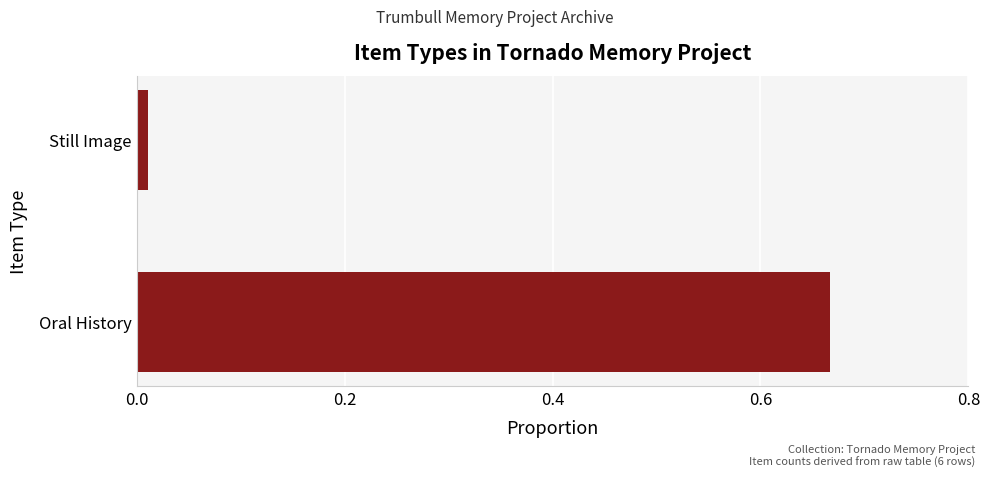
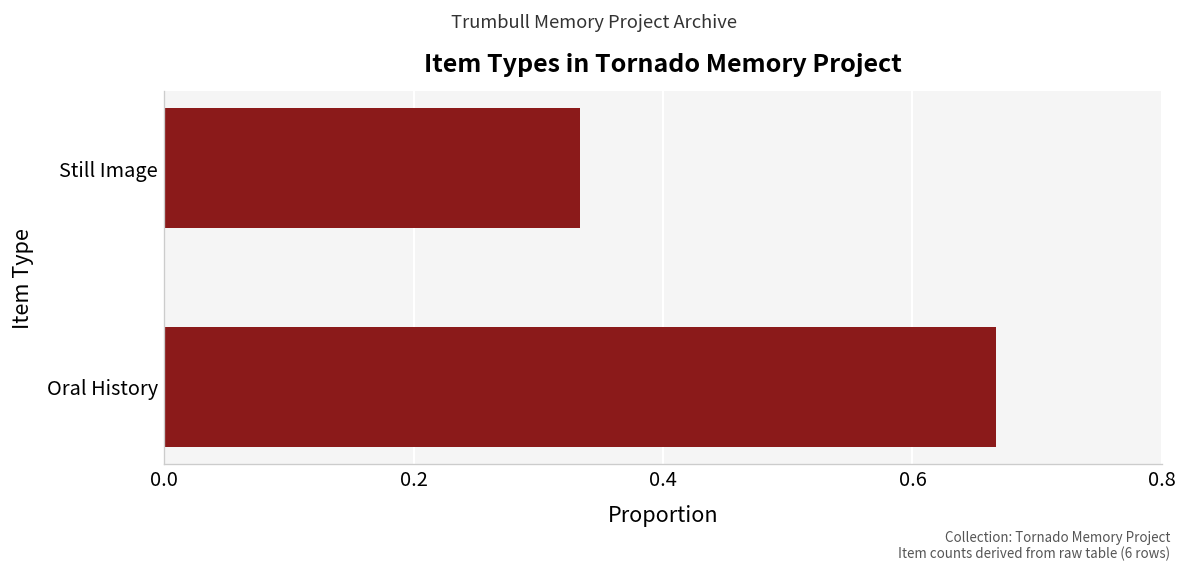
Still Image: 0.010 -> 0.333
